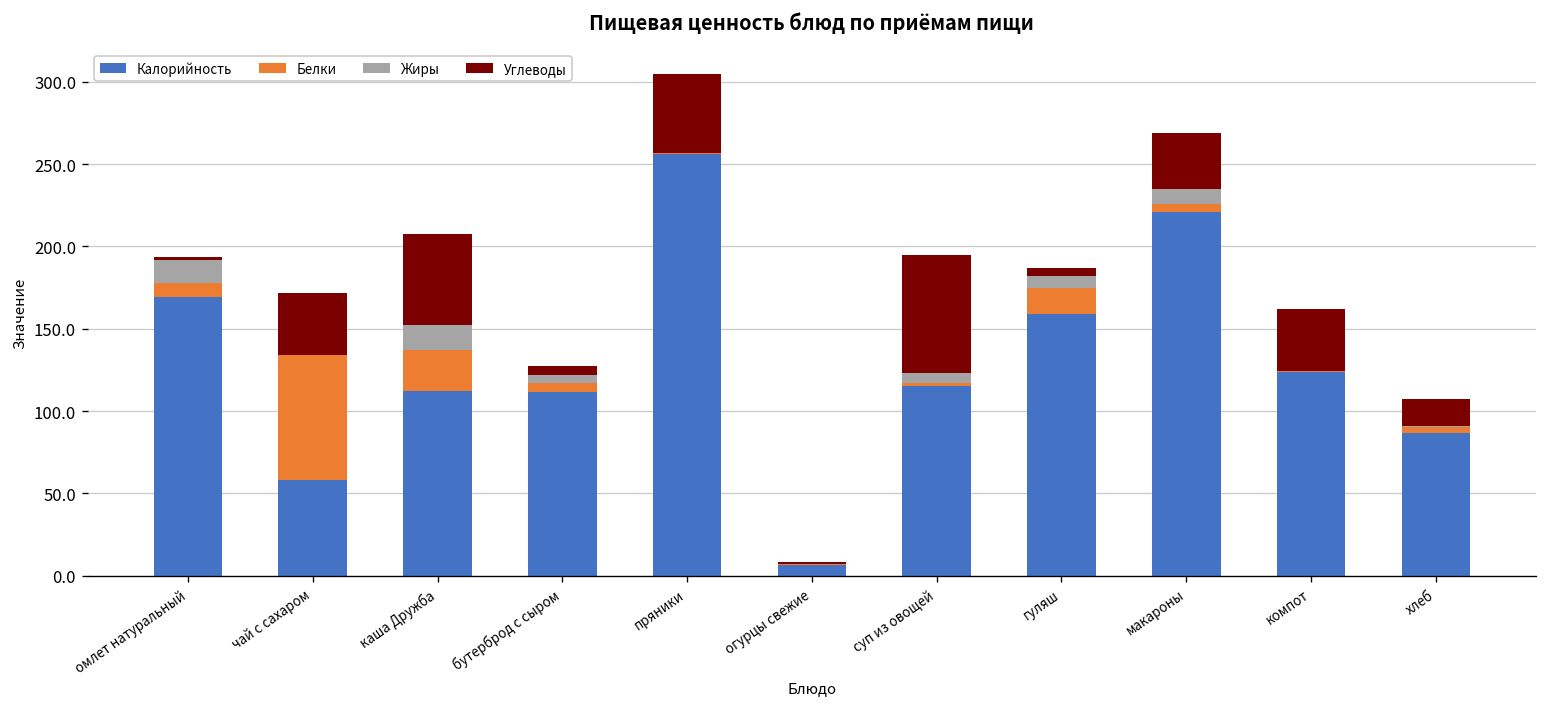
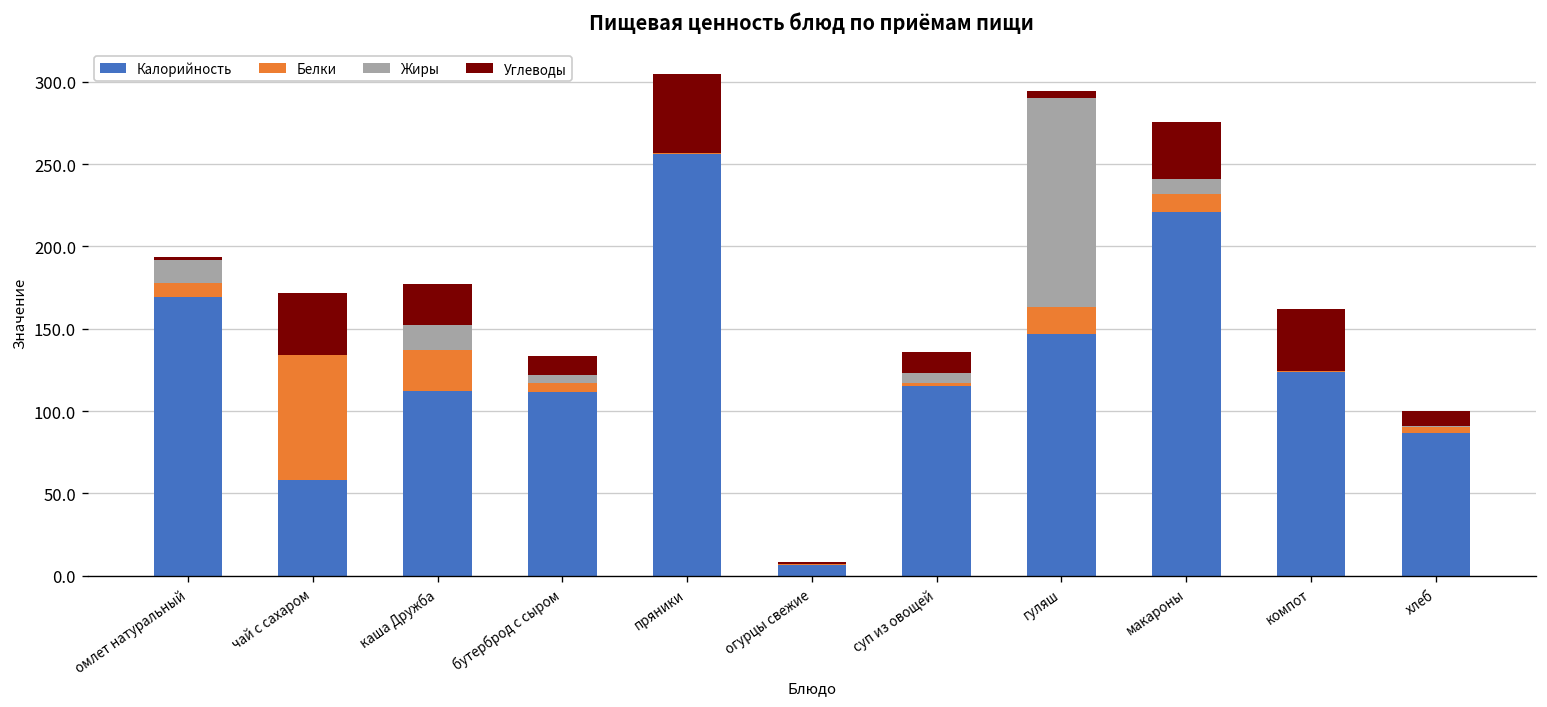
Углеводы, каша Дружба: 55 -> 25
Углеводы, бутерброд с сыром: 6 -> 12
Углеводы, суп из овощей: 72 -> 13
Калорийность, гуляш: 159 -> 147
Жиры, гуляш: 7 -> 127
Белки, макароны: 5 -> 11
Углеводы, хлеб: 17 -> 9
